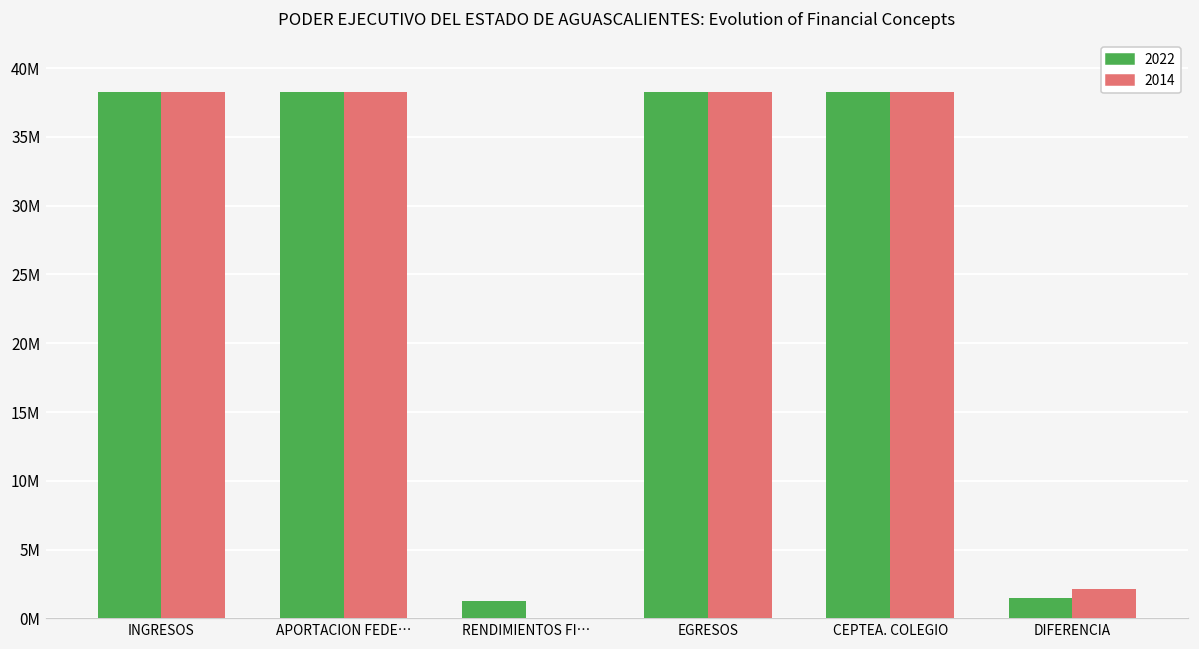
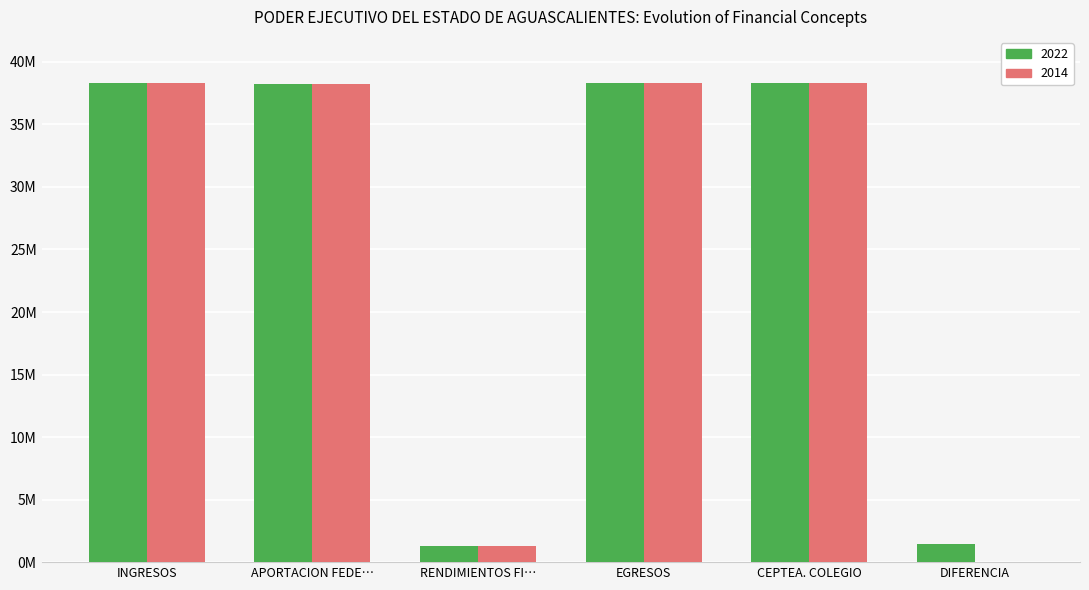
2014, RENDIMIENTOS FI…: 0 -> 1300000
2014, DIFERENCIA: 2100000 -> 0
